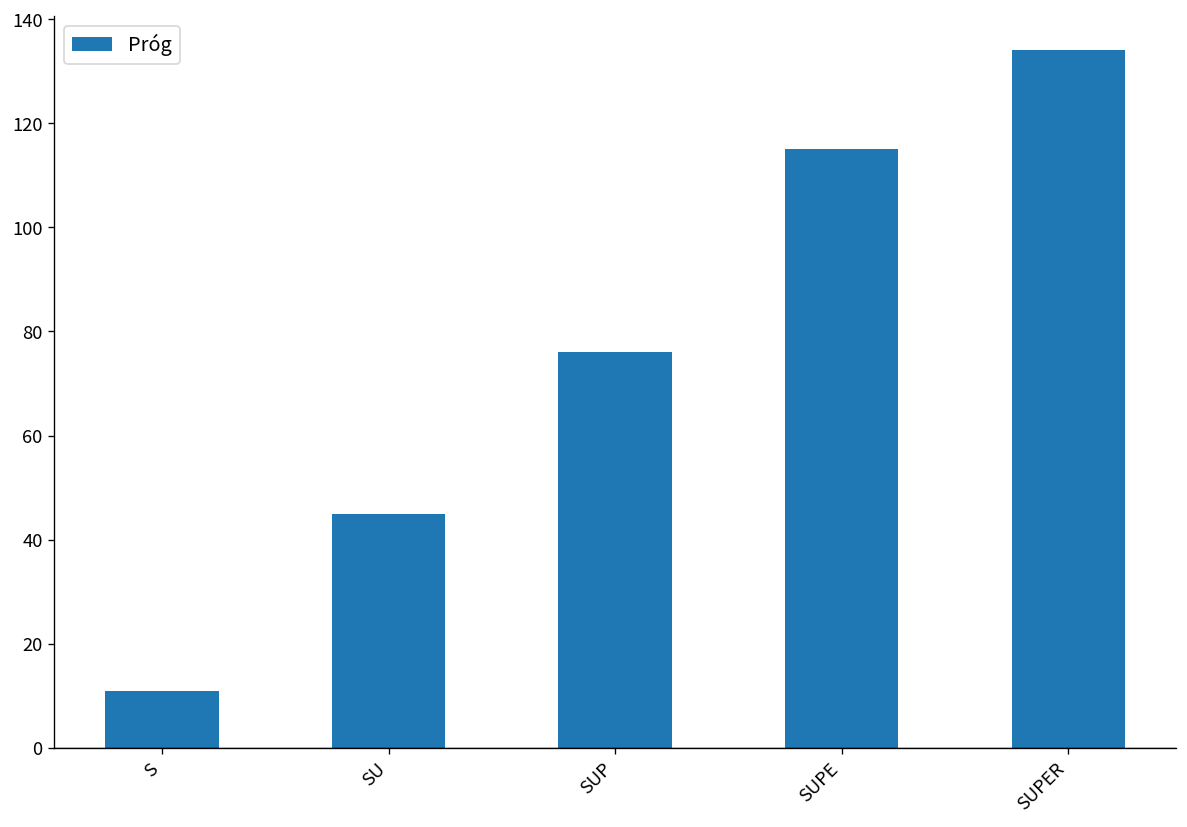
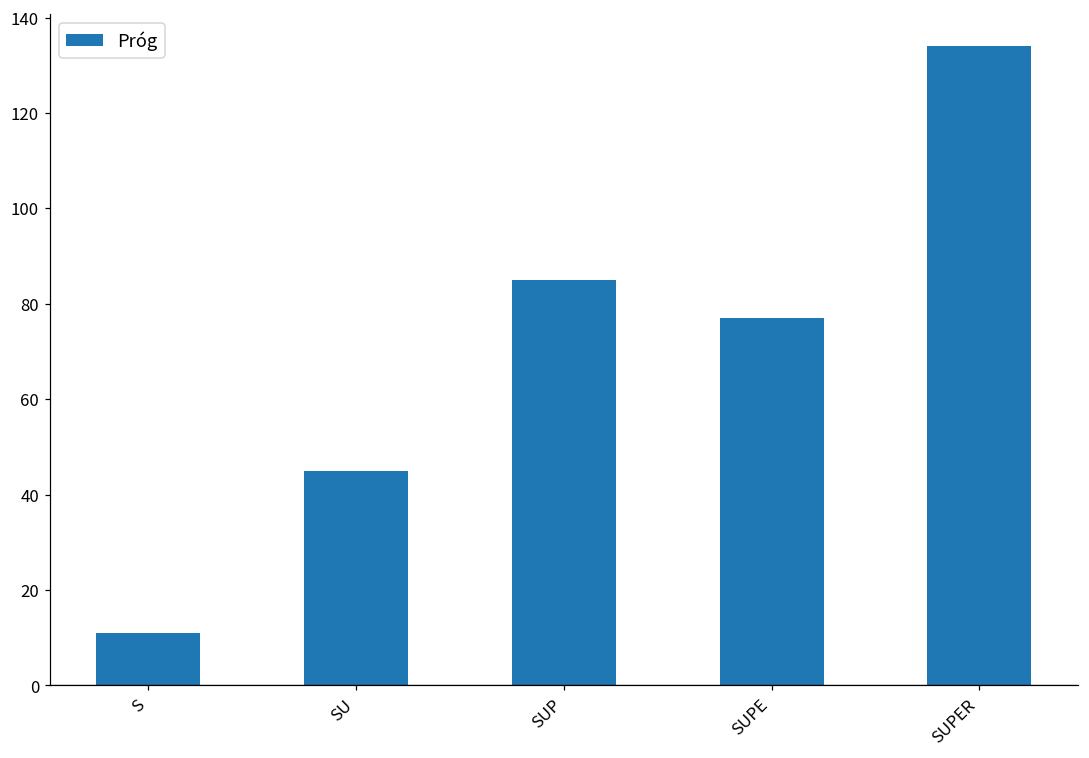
SUP: 76 -> 85
SUPE: 115 -> 77
